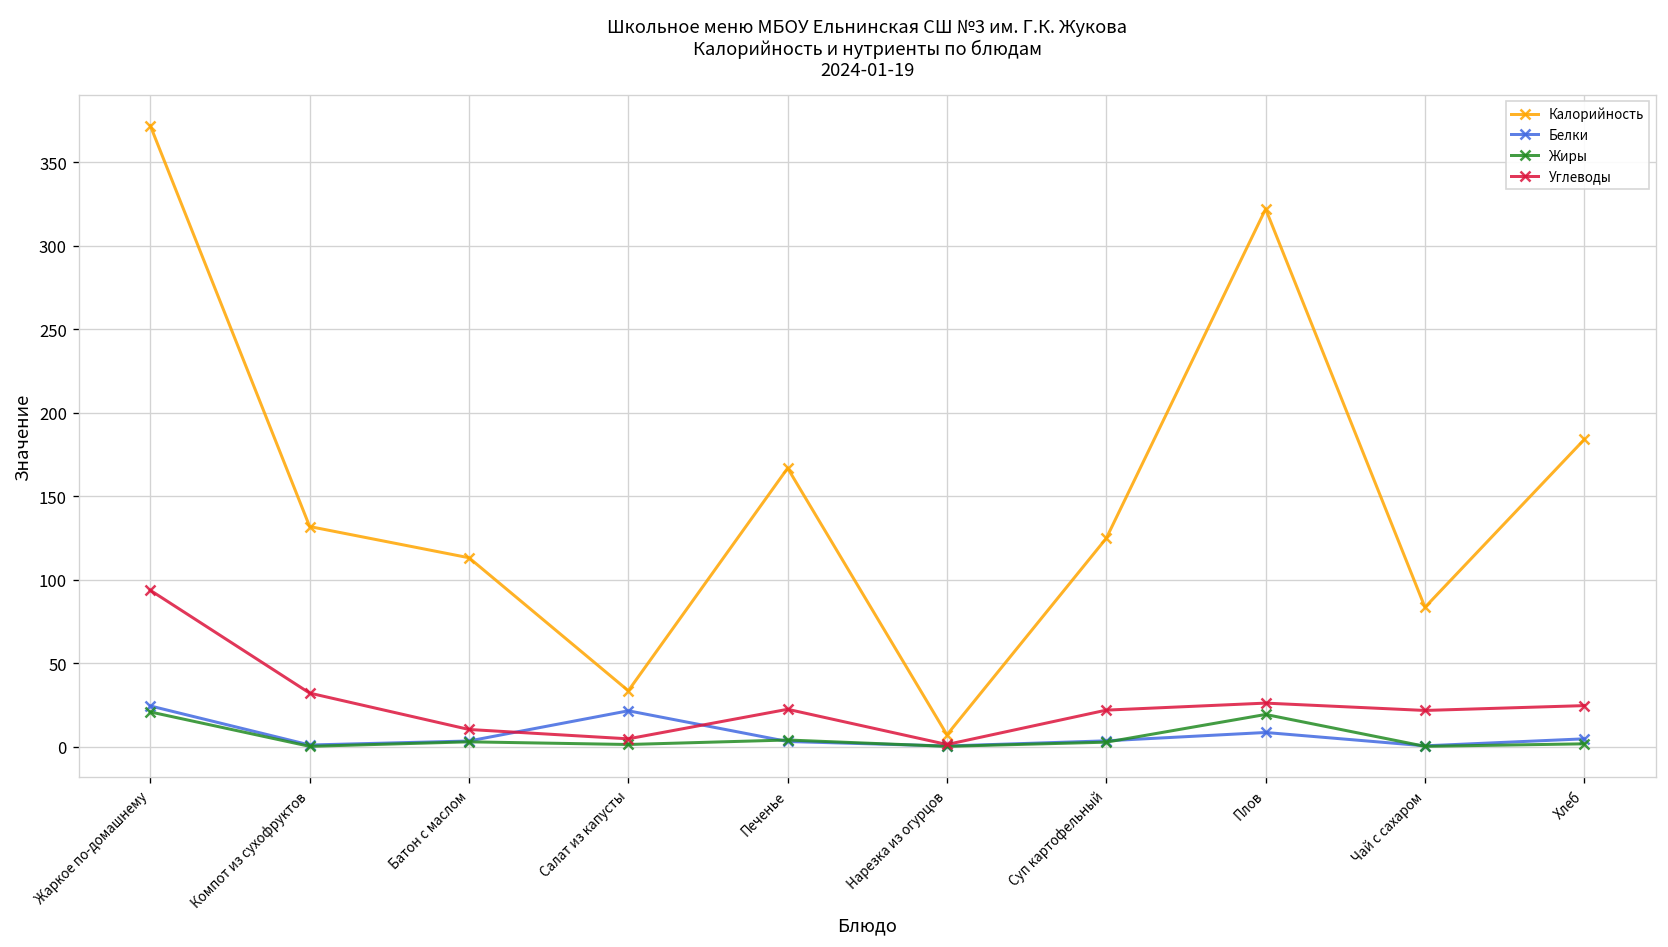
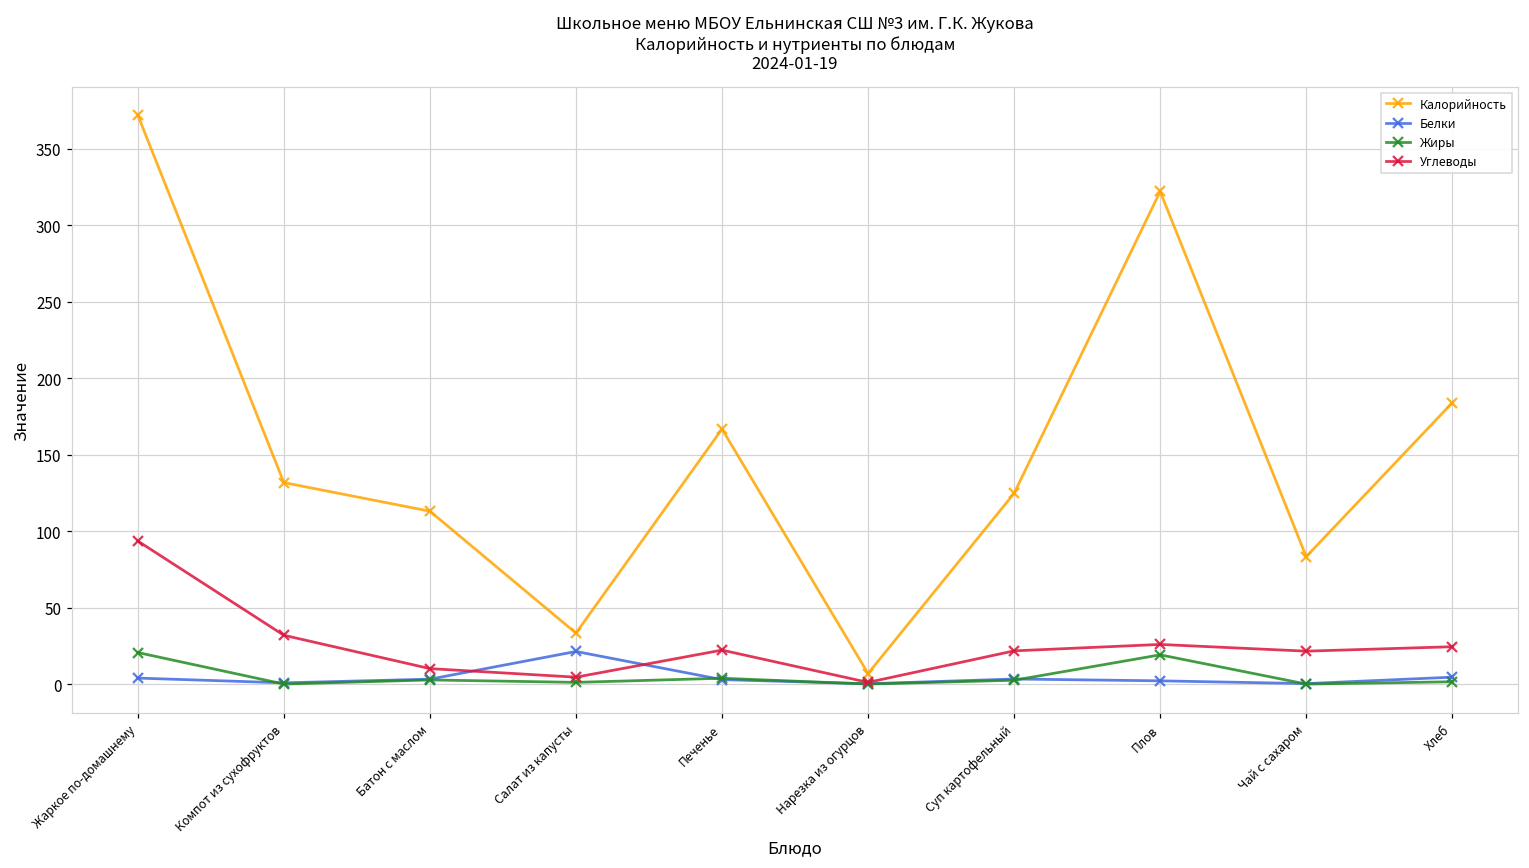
Белки, Жаркое по-домашнему: 24 -> 4
Белки, Плов: 8 -> 2
